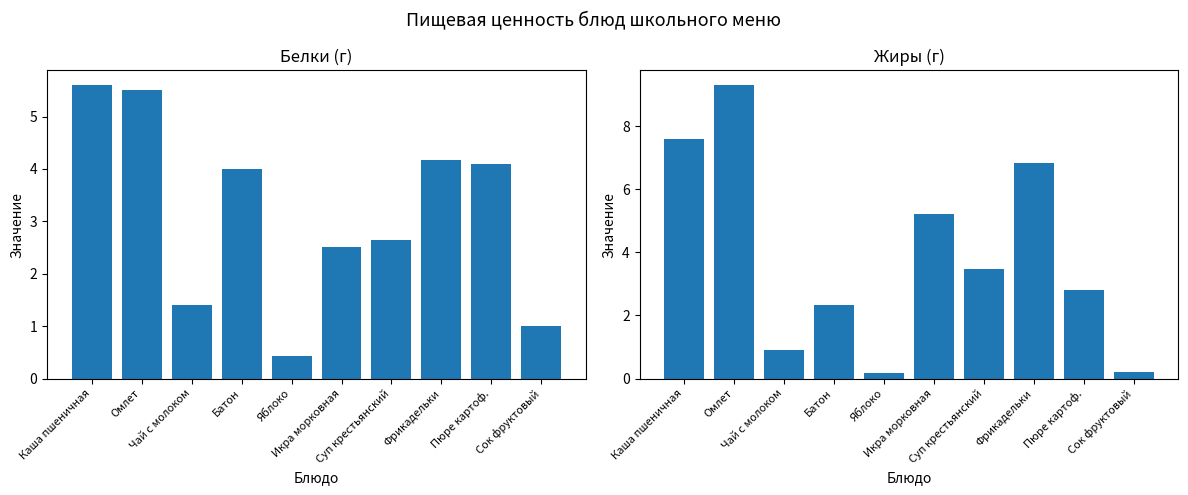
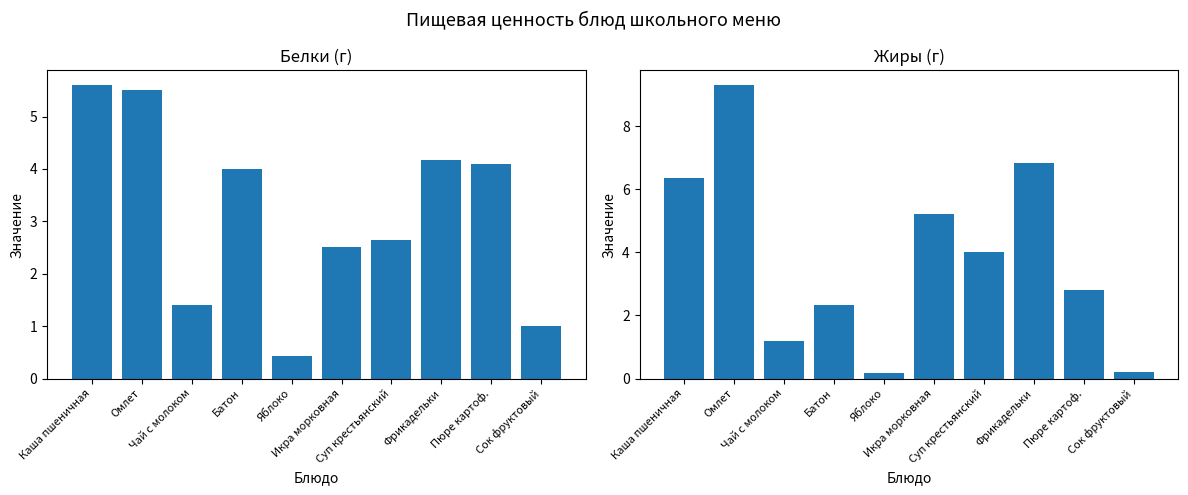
Жиры (г), Каша пшеничная: 7.6 -> 6.4
Жиры (г), Чай с молоком: 0.9 -> 1.2
Жиры (г), Суп крестьянский: 3.5 -> 4.0
